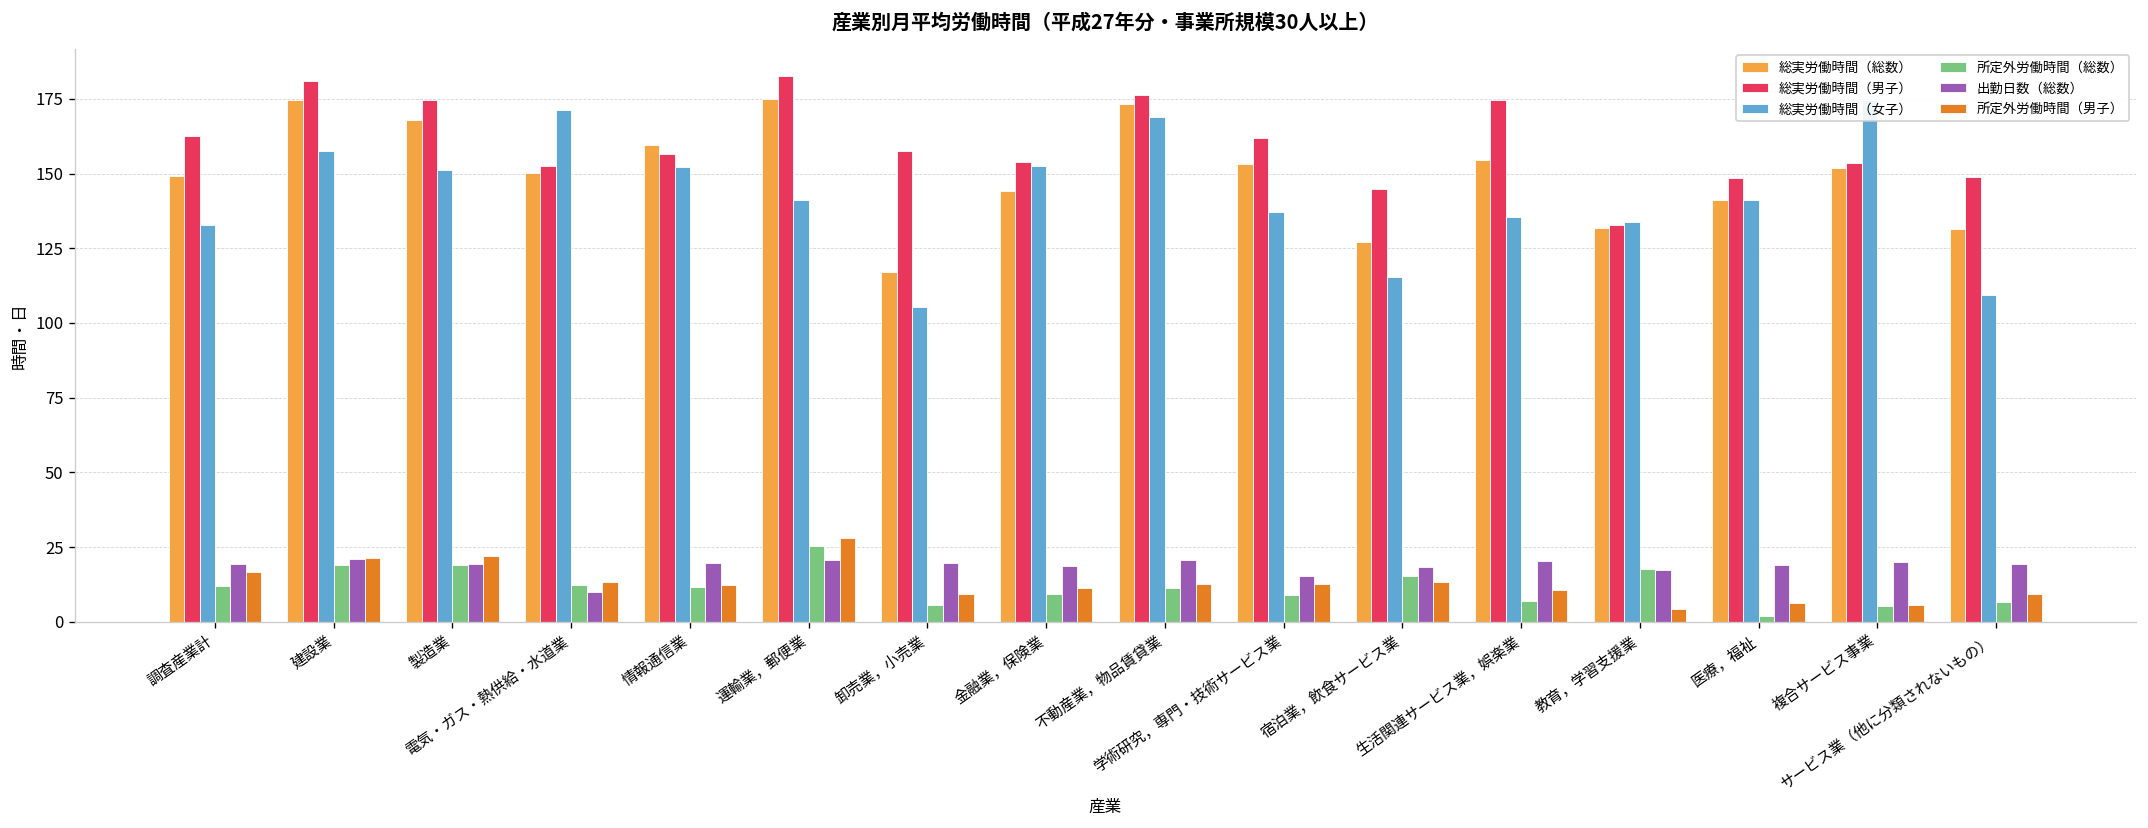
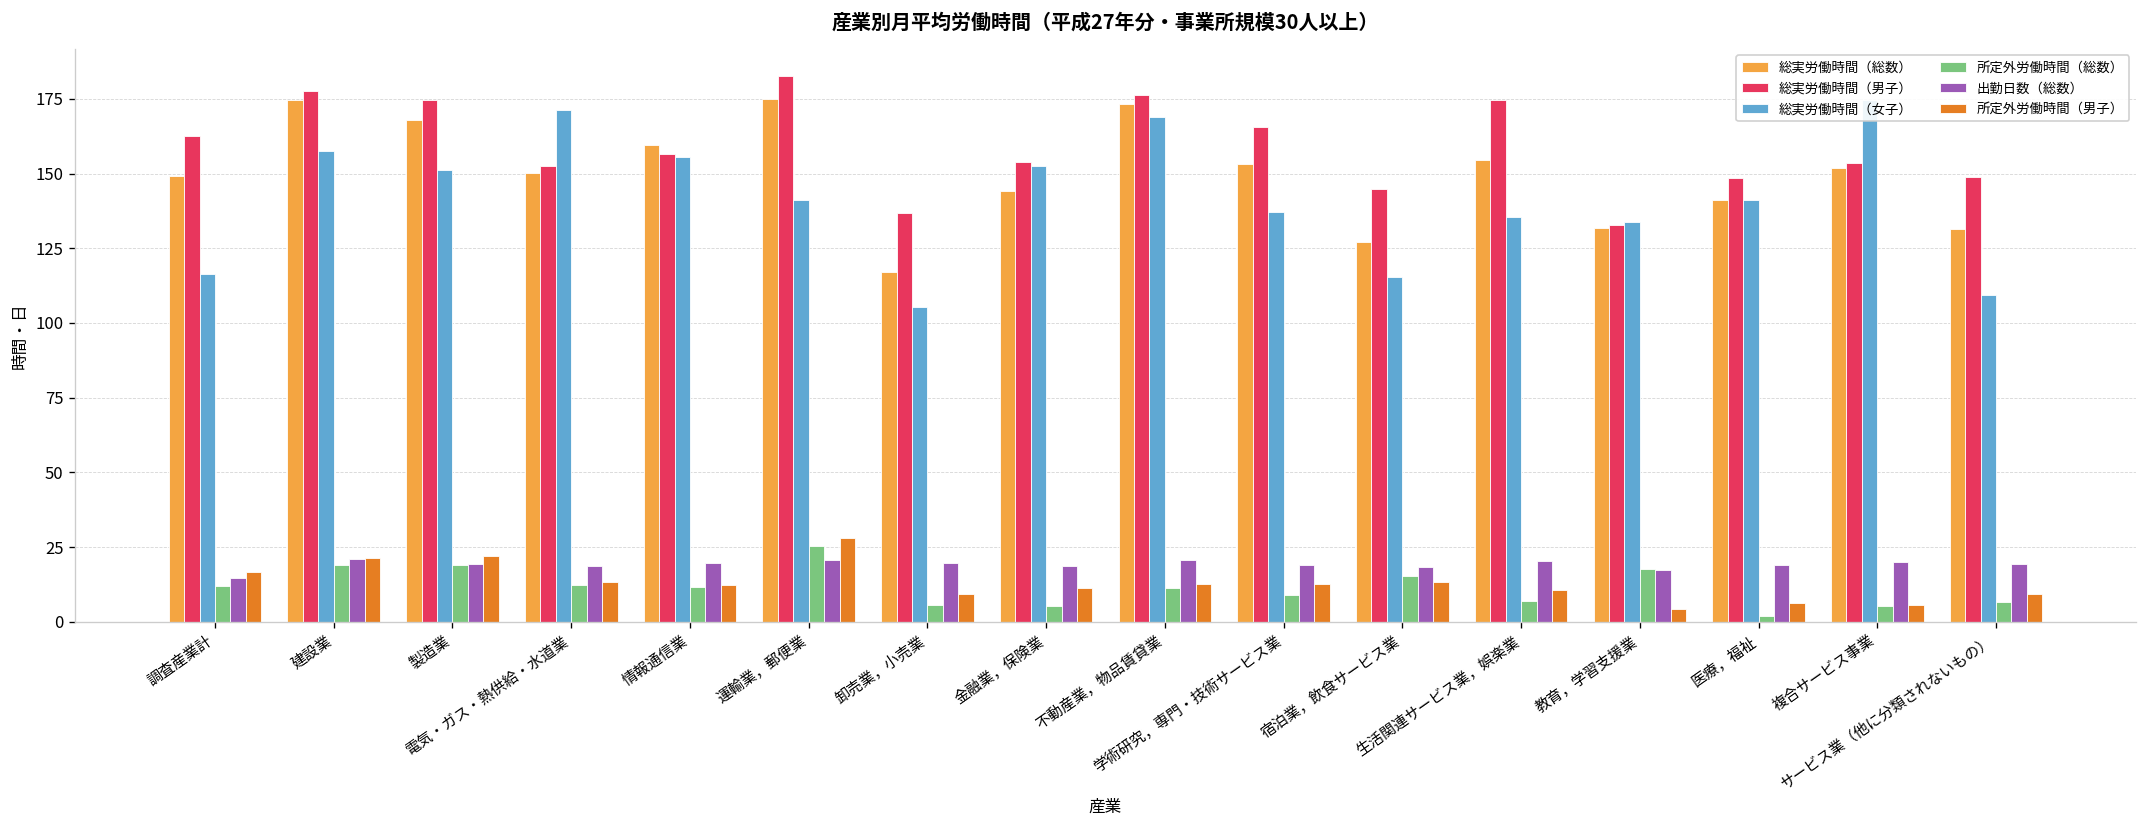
総実労働時間（女子）, 調査産業計: 133 -> 117
出勤日数（総数）, 調査産業計: 19 -> 15
総実労働時間（男子）, 建設業: 181 -> 178
出勤日数（総数）, 電気・ガス・熱供給・水道業: 10 -> 19
総実労働時間（女子）, 情報通信業: 152 -> 156
総実労働時間（男子）, 卸売業，小売業: 158 -> 137
所定外労働時間（総数）, 金融業，保険業: 9 -> 5
総実労働時間（男子）, 学術研究，専門・技術サービス業: 162 -> 165
出勤日数（総数）, 学術研究，専門・技術サービス業: 15 -> 19
